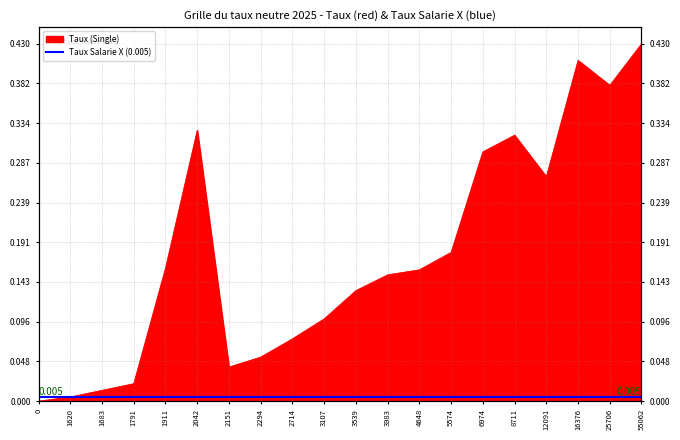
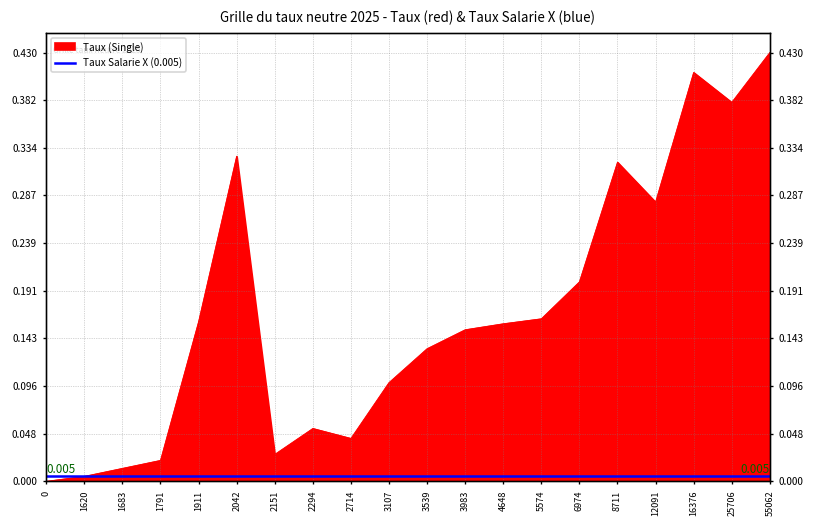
2151: 0.04 -> 0.03
2714: 0.08 -> 0.04
5574: 0.18 -> 0.16
6974: 0.3 -> 0.2
12091: 0.27 -> 0.28
